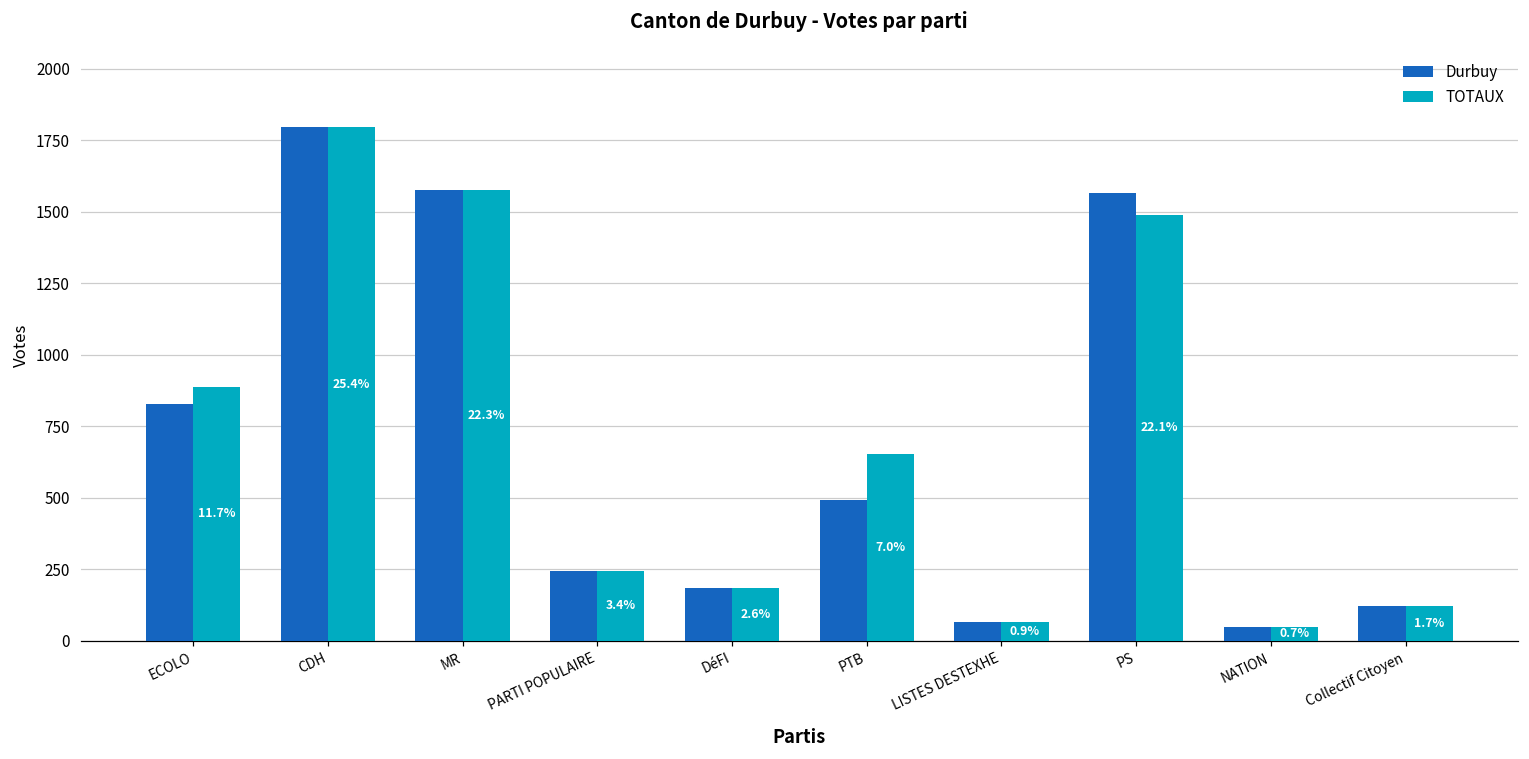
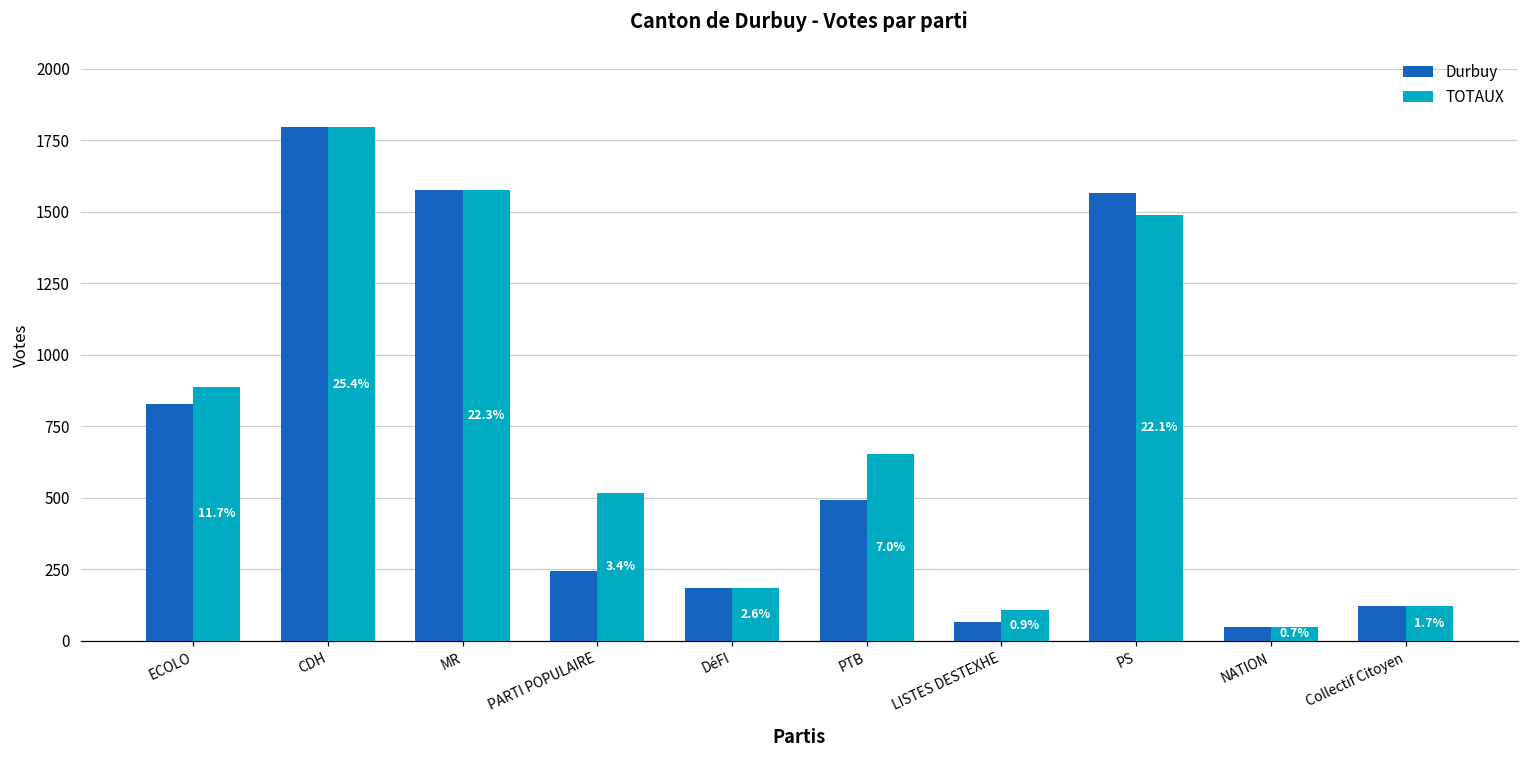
TOTAUX, PARTI POPULAIRE: 240 -> 520
TOTAUX, LISTES DESTEXHE: 70 -> 110
